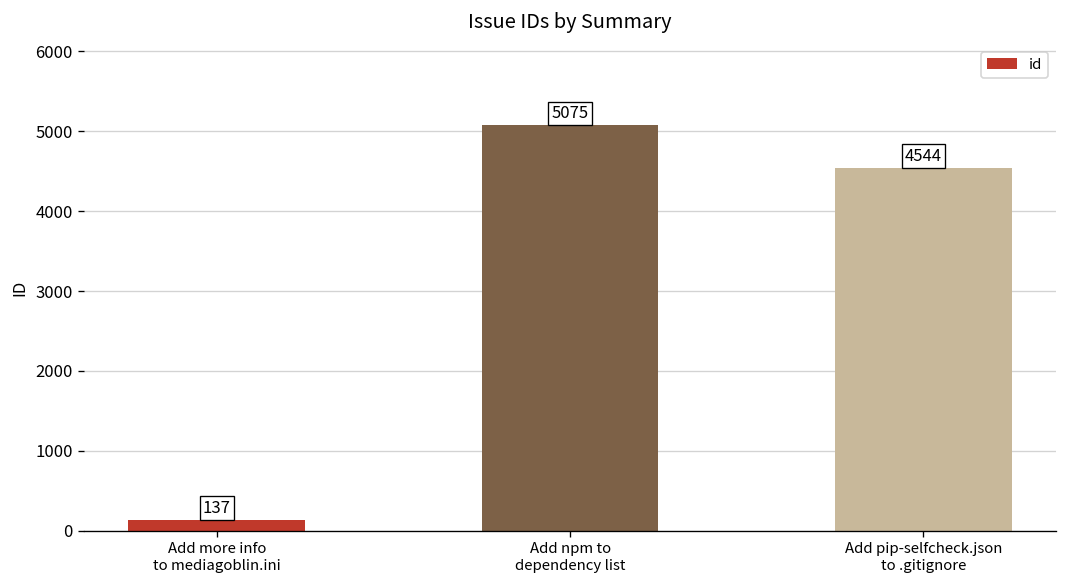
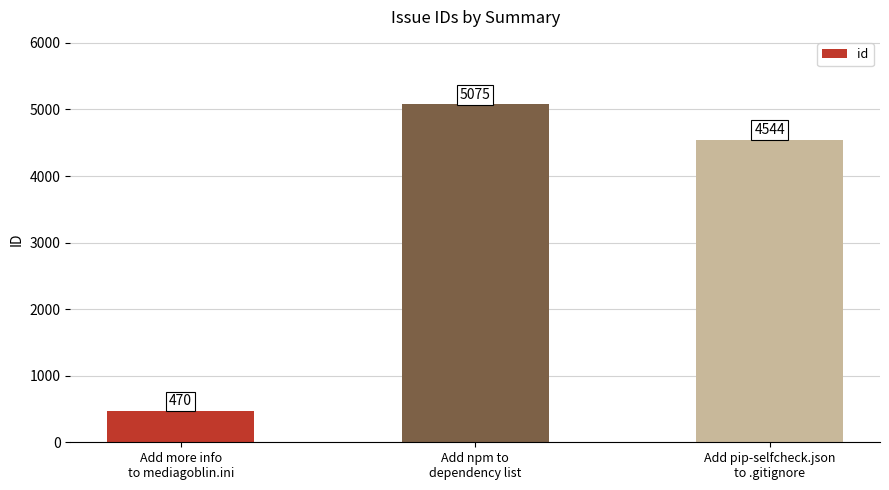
Add more info to mediagoblin.ini: 137 -> 470
